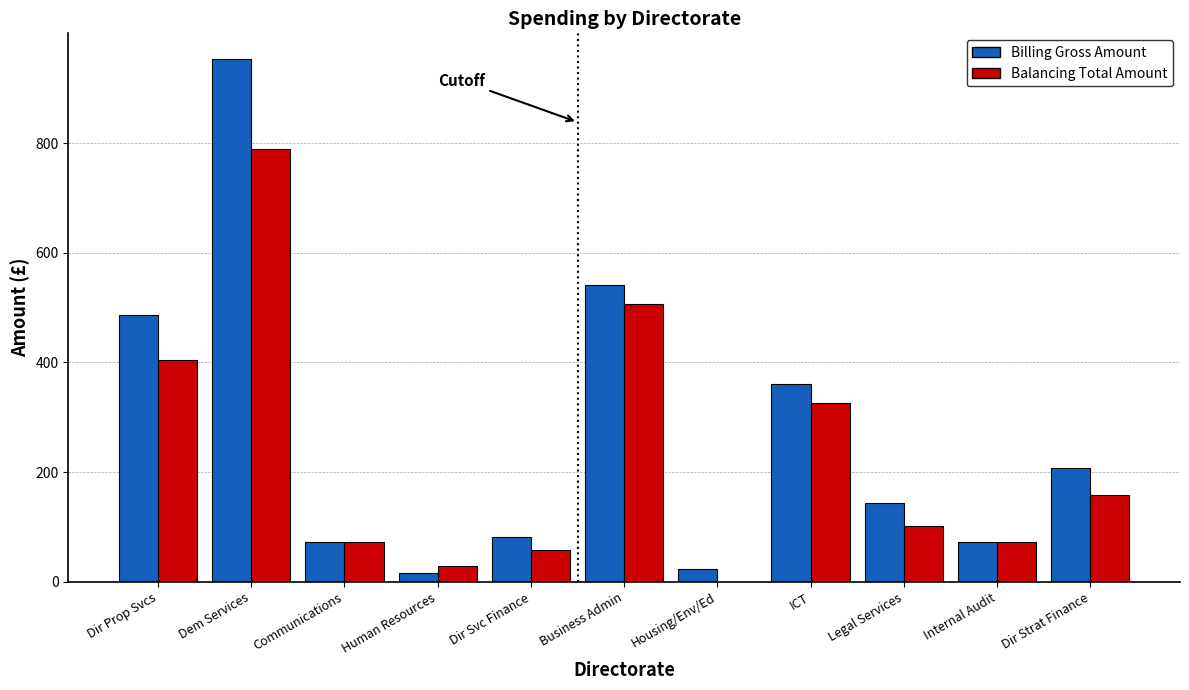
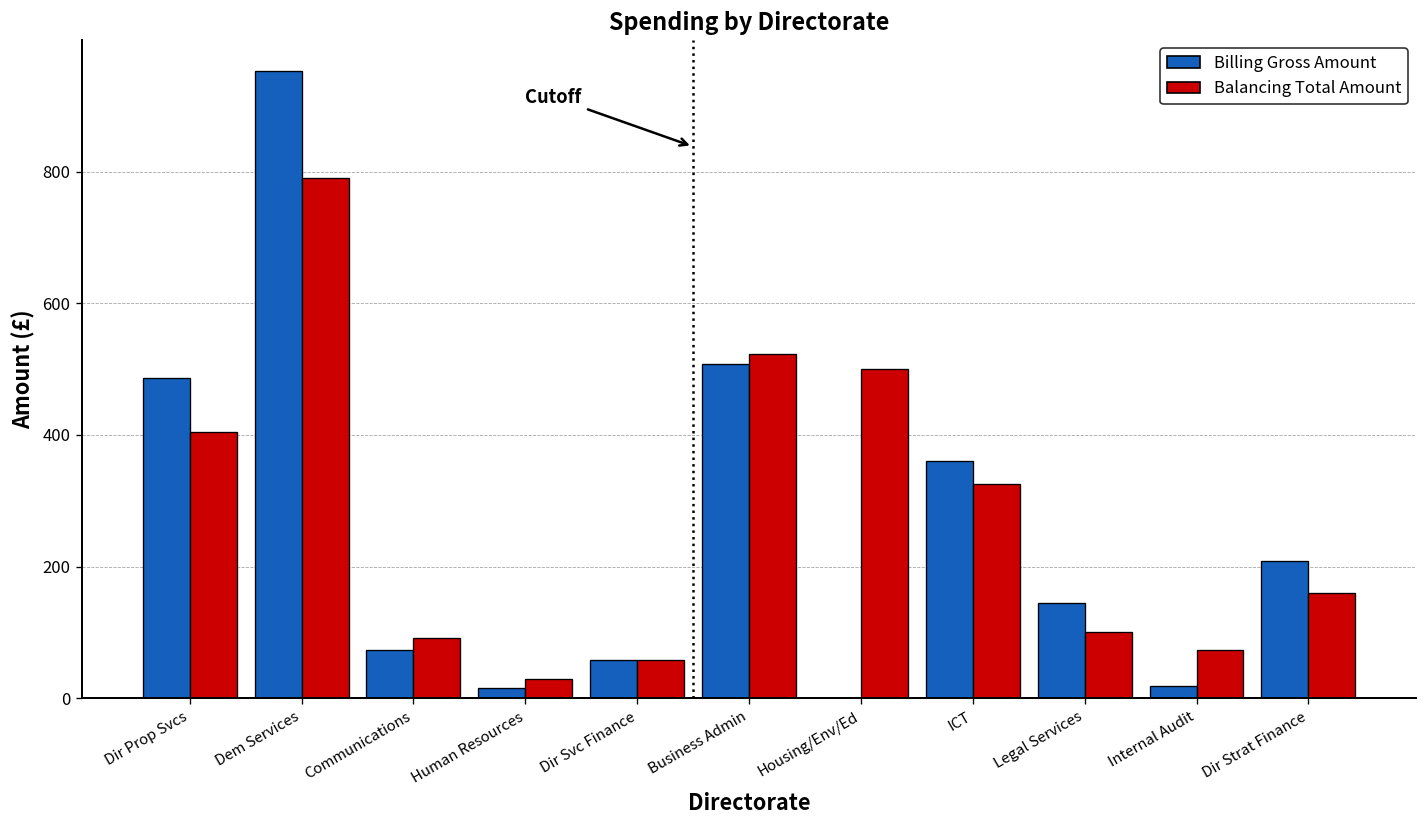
Balancing Total Amount, Communications: 70 -> 90
Billing Gross Amount, Dir Svc Finance: 80 -> 60
Billing Gross Amount, Business Admin: 540 -> 510
Balancing Total Amount, Business Admin: 510 -> 520
Billing Gross Amount, Housing/Env/Ed: 20 -> 0
Balancing Total Amount, Housing/Env/Ed: 0 -> 500
Billing Gross Amount, Internal Audit: 70 -> 20
